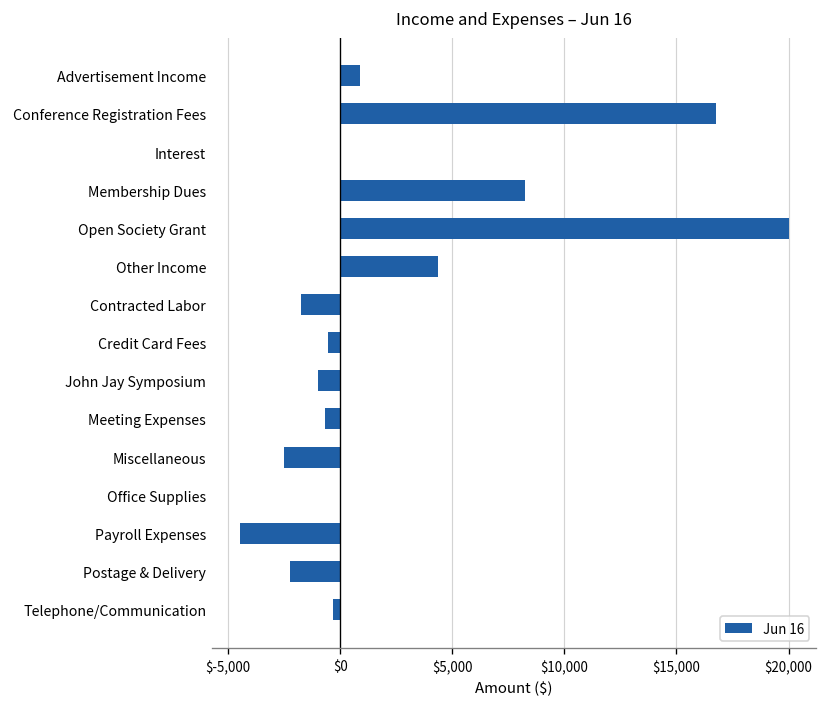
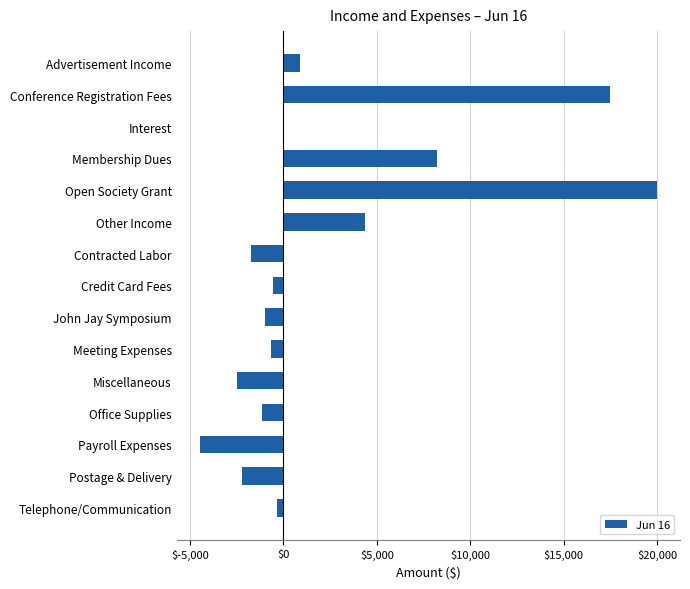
Conference Registration Fees: $16,800 -> $17,500
Office Supplies: $0 -> $-1,100
